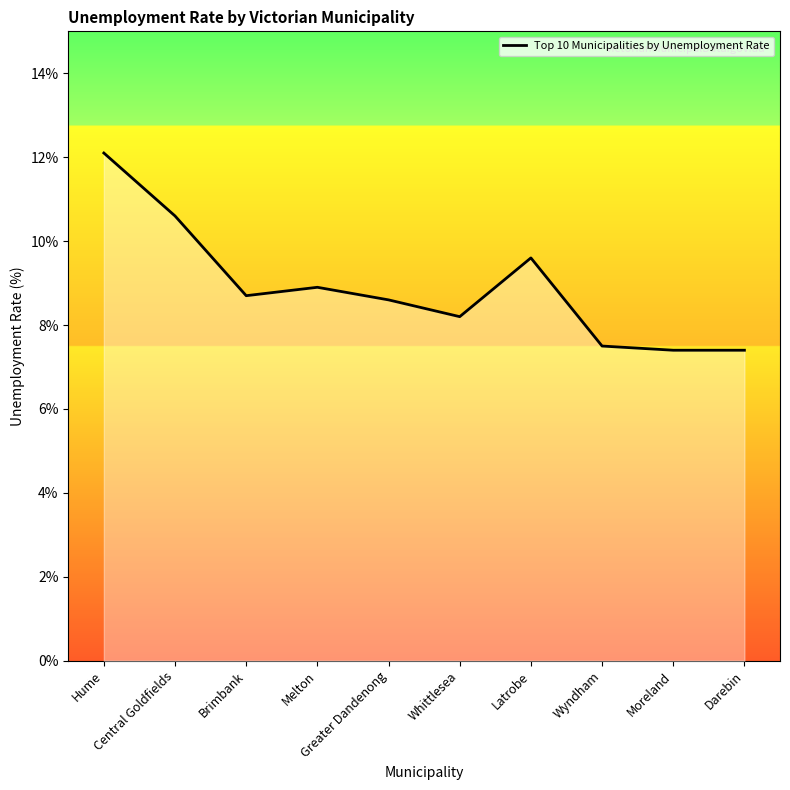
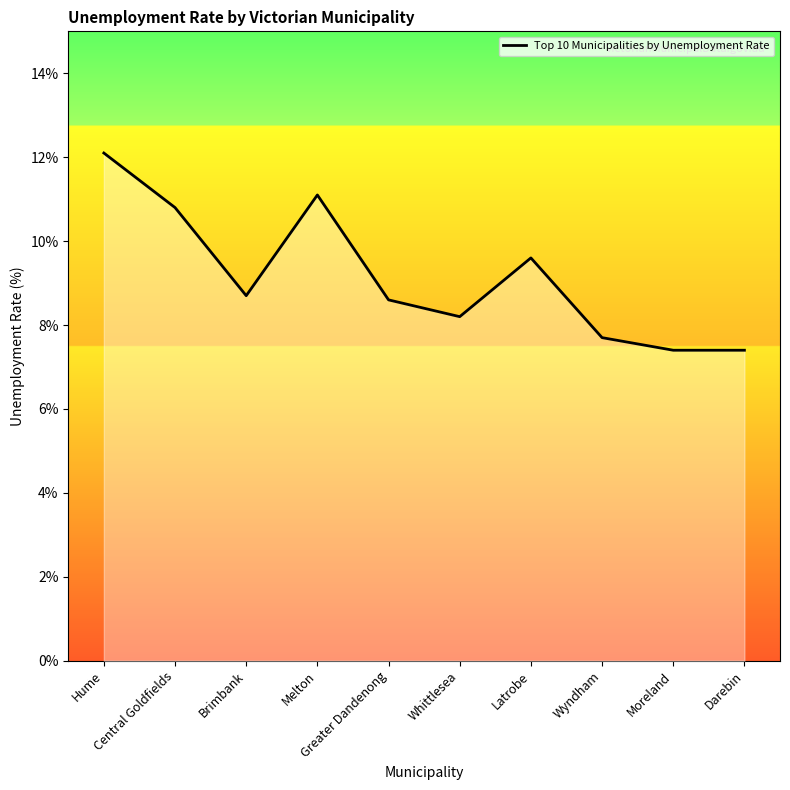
Central Goldfields: 10.6% -> 10.8%
Melton: 8.9% -> 11.1%
Wyndham: 7.5% -> 7.7%
